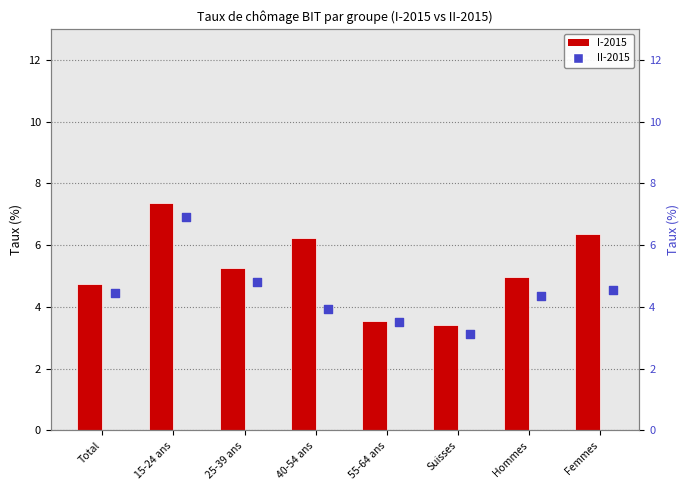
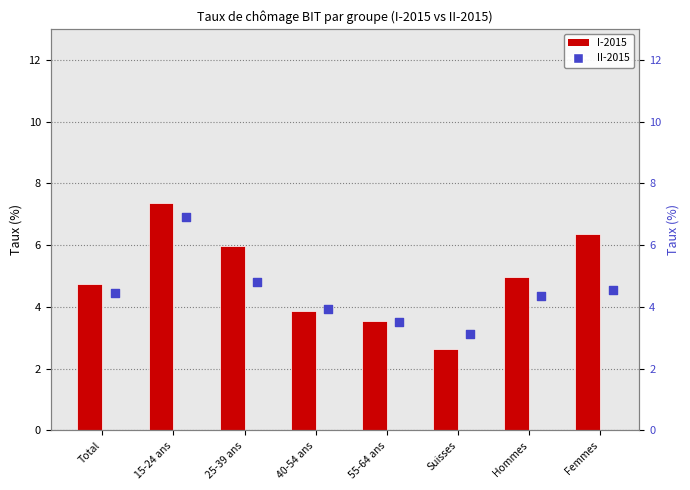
I-2015, 25-39 ans: 5.3 -> 6.0
I-2015, 40-54 ans: 6.2 -> 3.9
I-2015, Suisses: 3.4 -> 2.6
